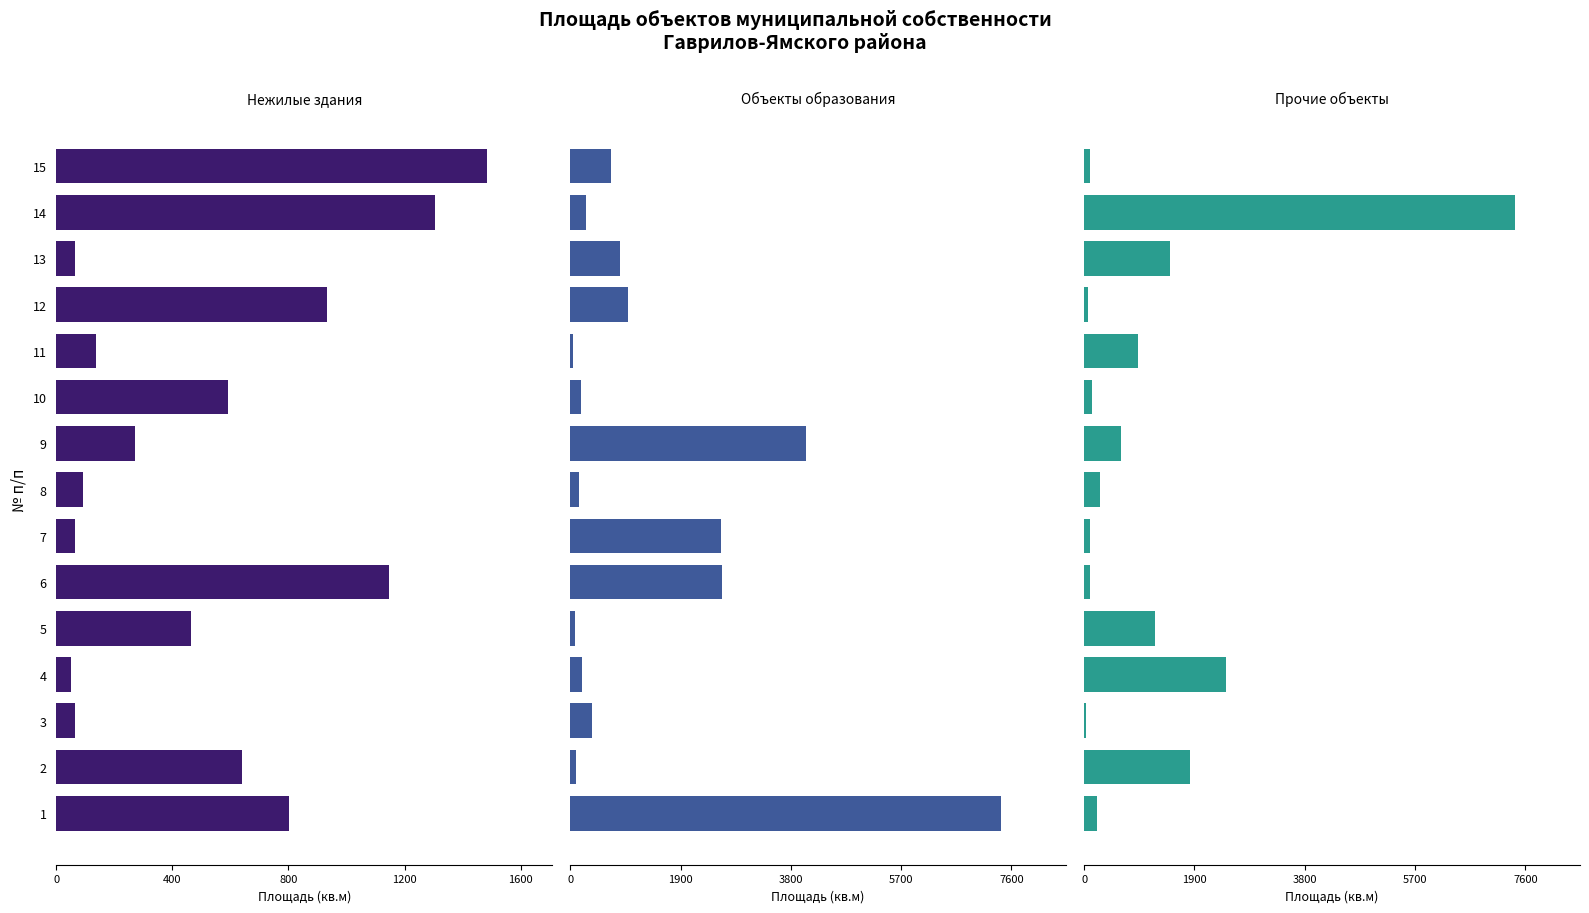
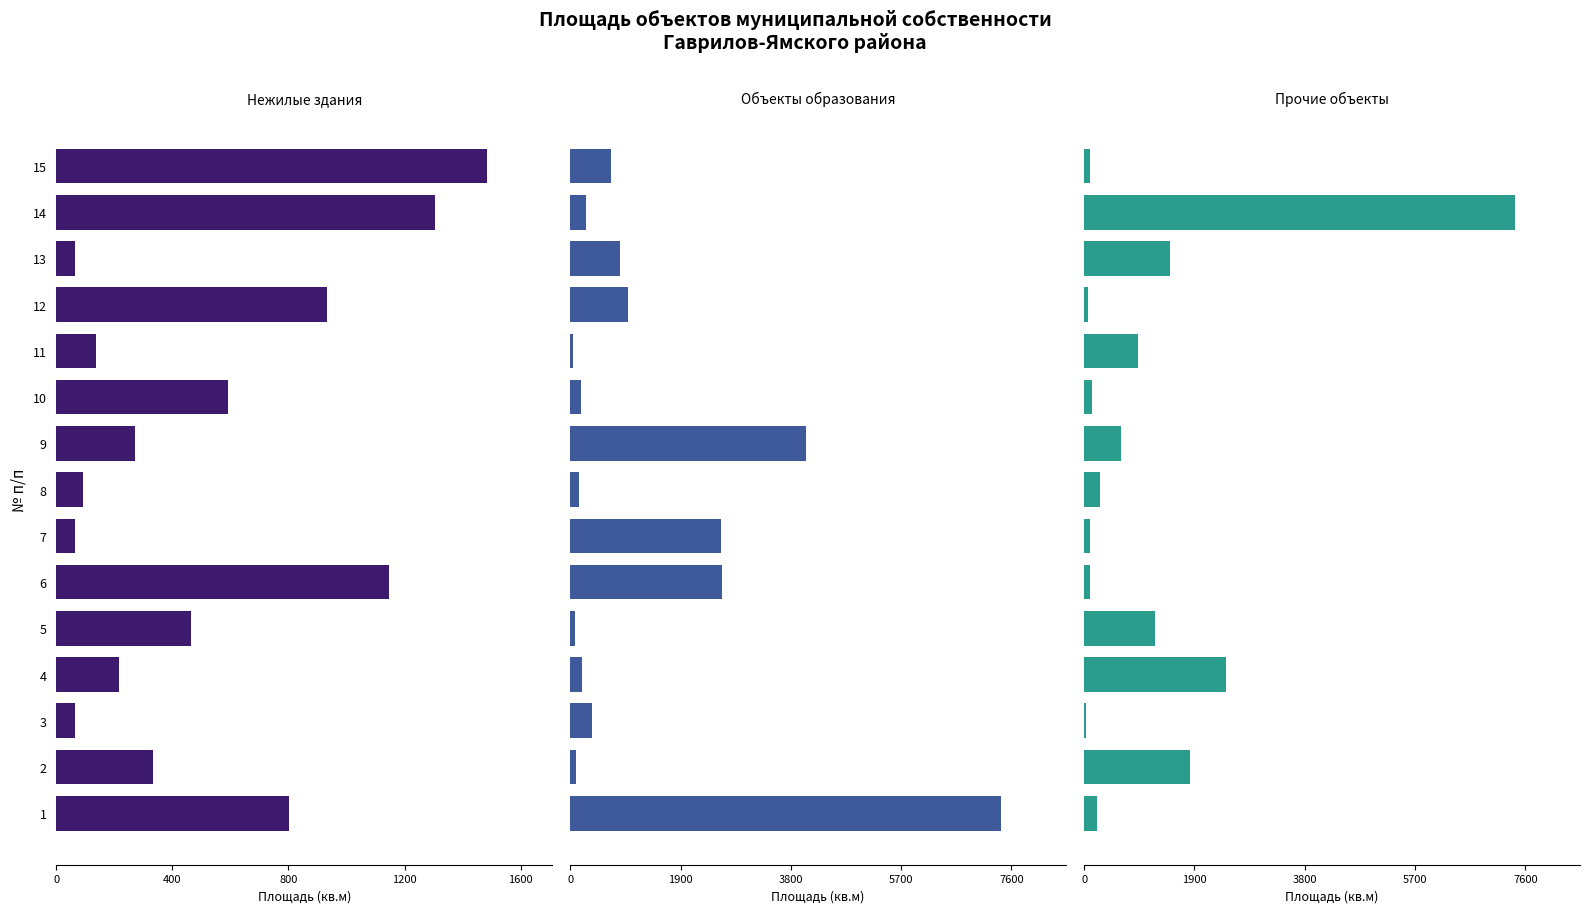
Нежилые здания, 4: 50 -> 220
Нежилые здания, 2: 640 -> 330
